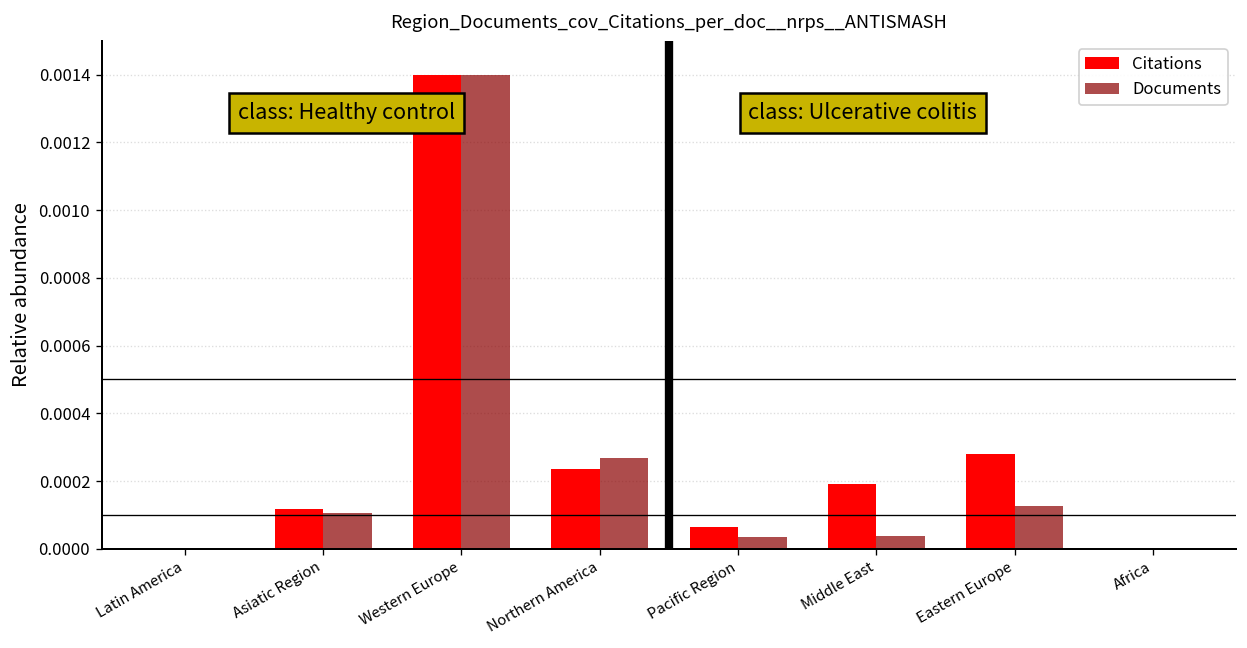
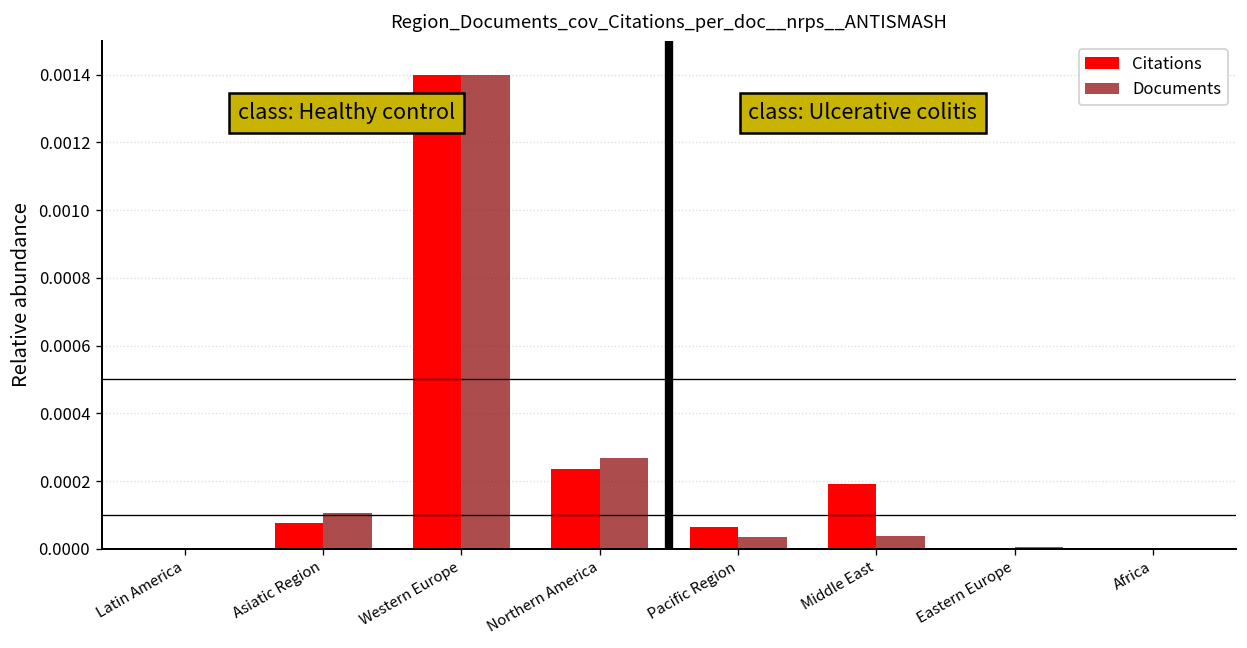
Citations, Asiatic Region: 0.00012 -> 0.00008
Citations, Eastern Europe: 0.00028 -> 0.00000
Documents, Eastern Europe: 0.00013 -> 0.00000
